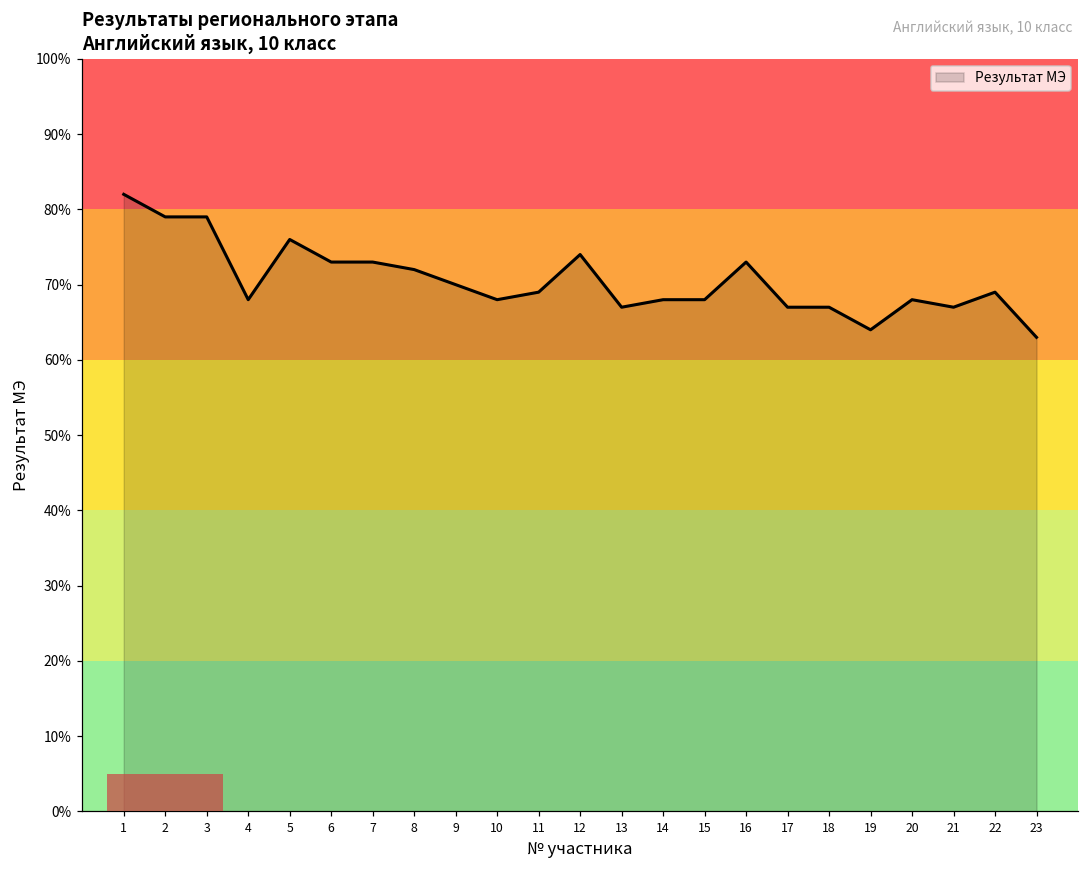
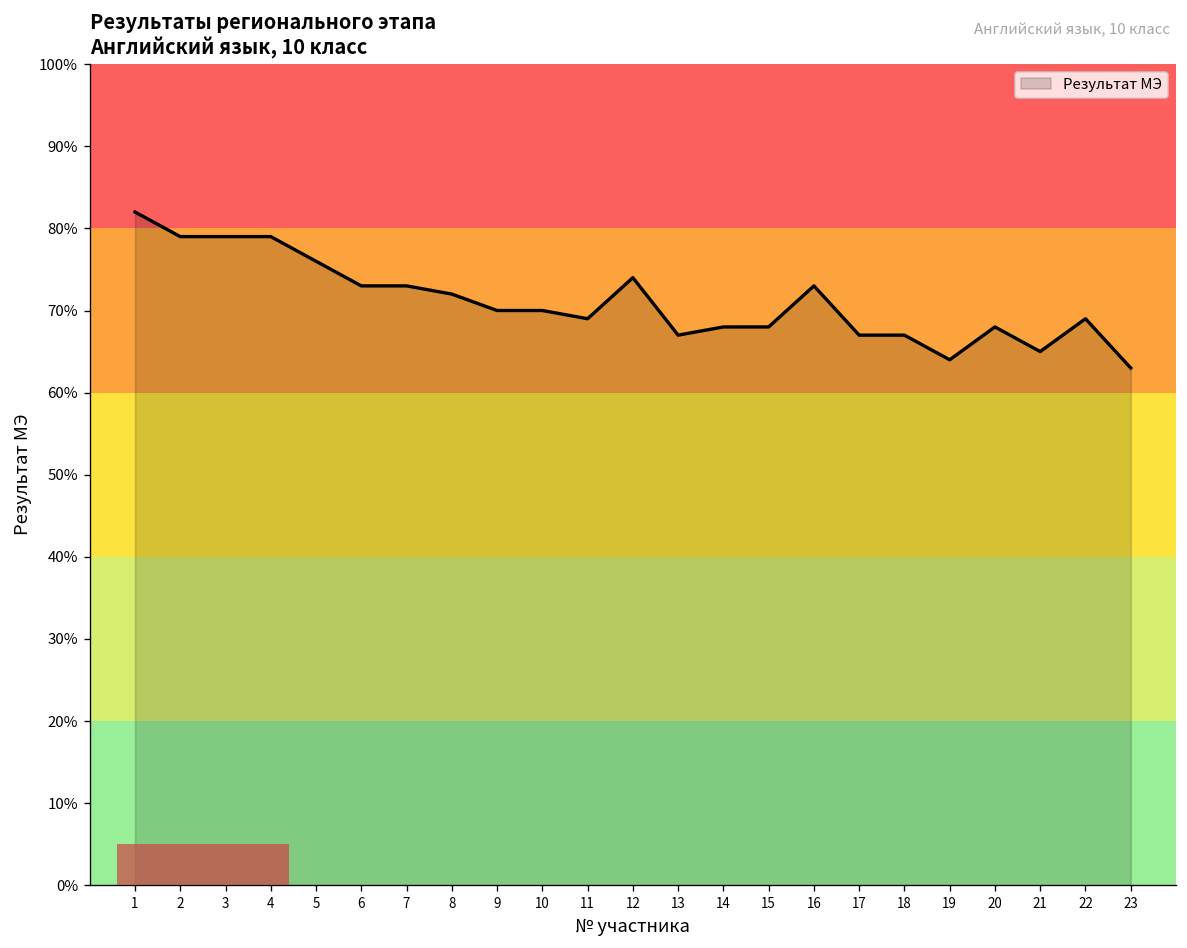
4: 68% -> 79%
10: 68% -> 70%
21: 67% -> 65%
